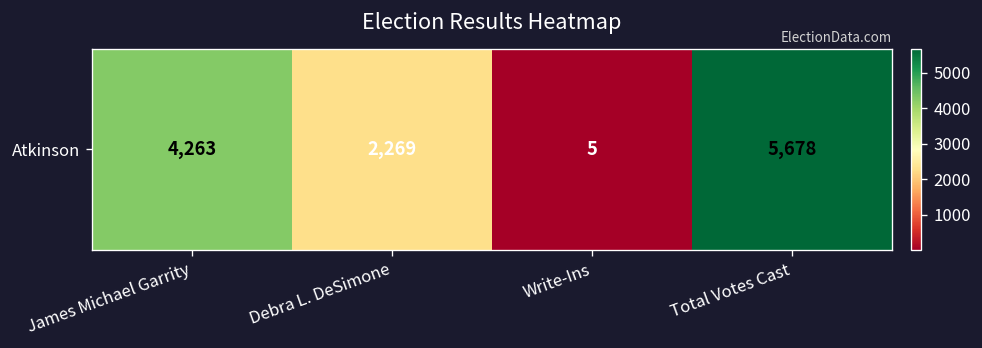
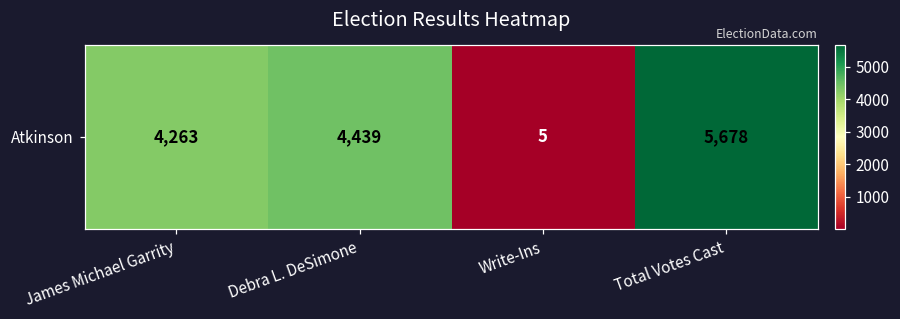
Atkinson, Debra L. DeSimone: 2,269 -> 4,439
